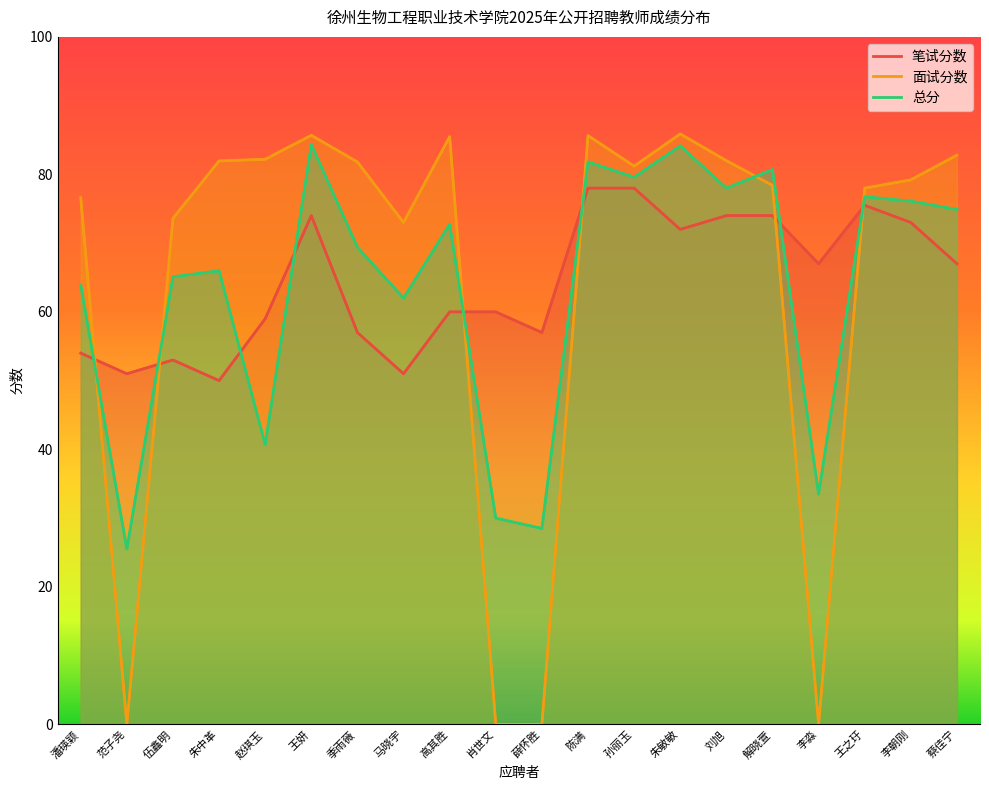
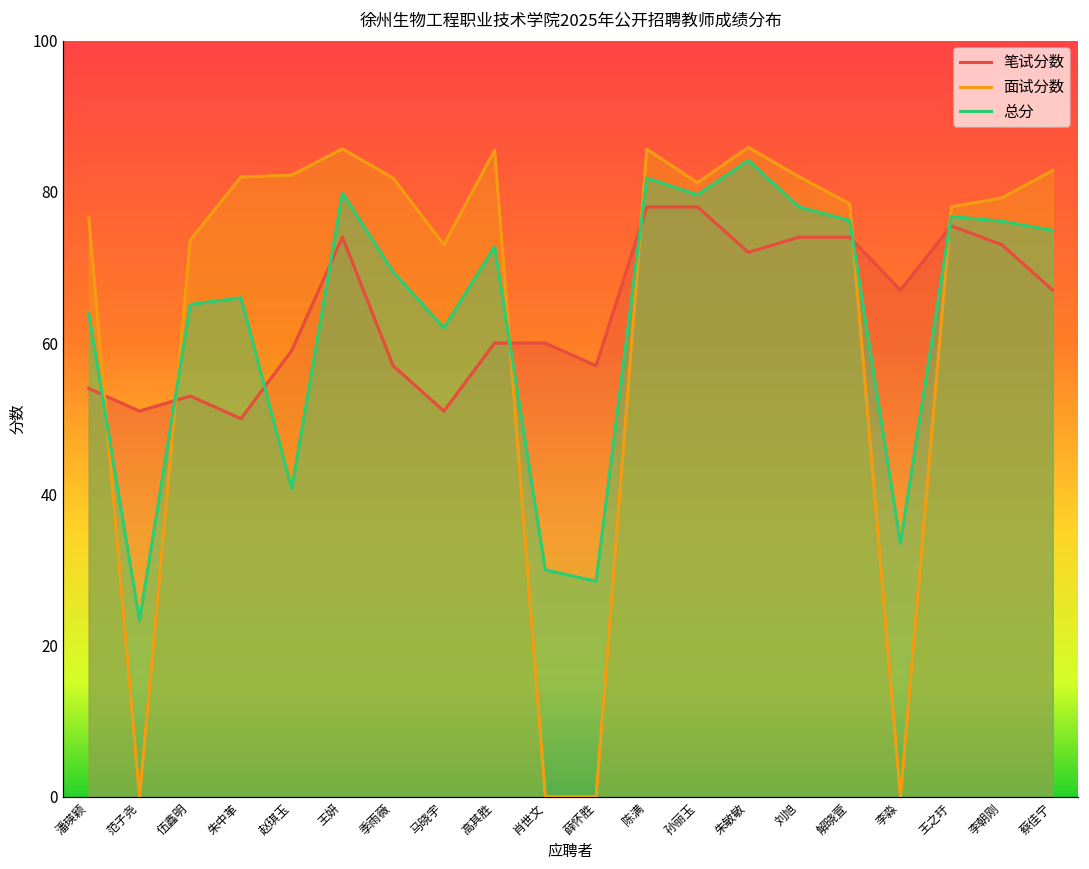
总分, 范子尧: 26 -> 23
总分, 王妍: 84 -> 80
总分, 解晓萱: 81 -> 76
